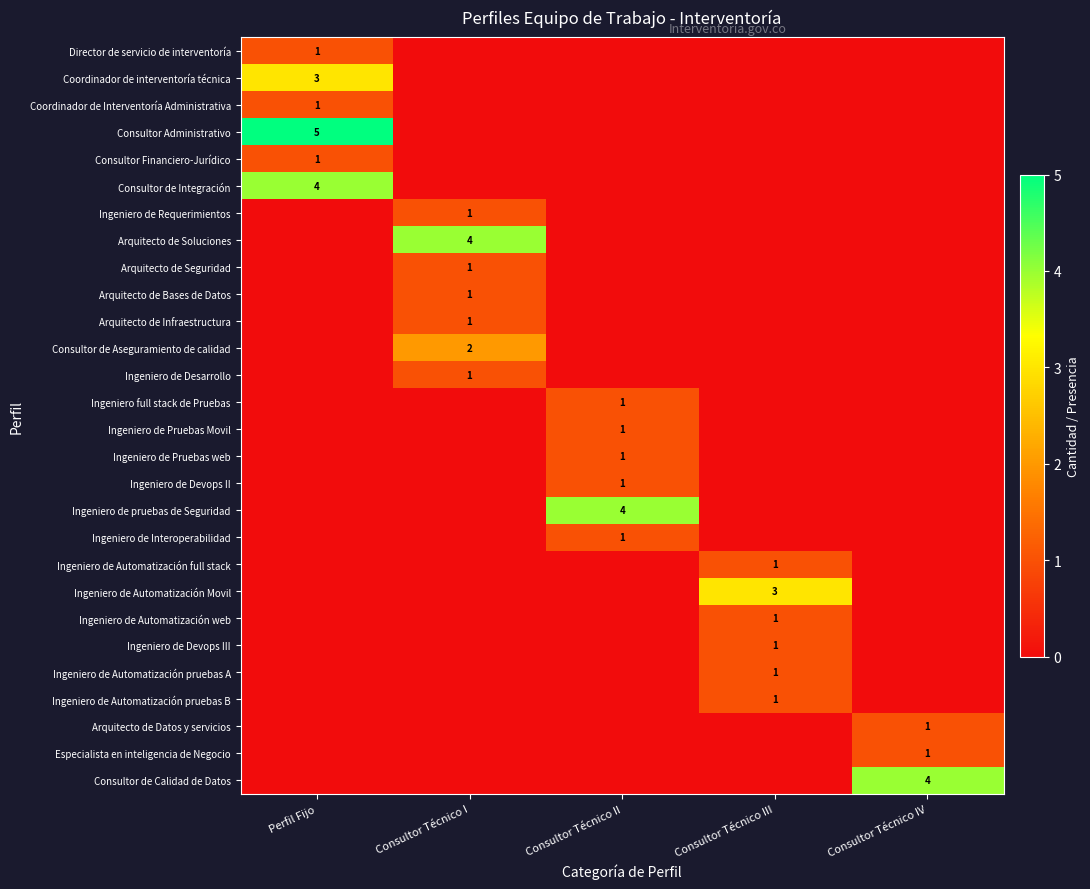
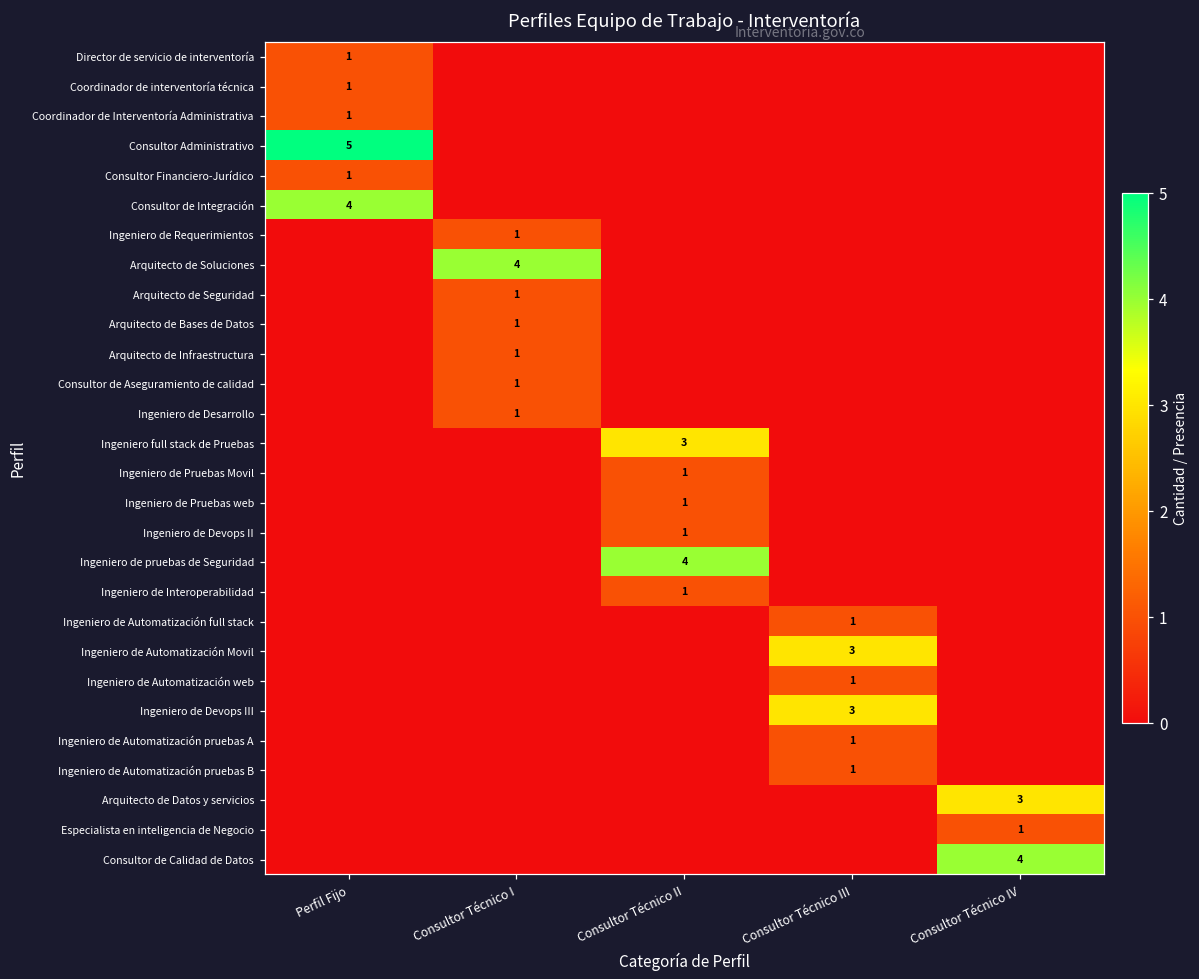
Coordinador de interventoría técnica, Perfil Fijo: 3 -> 1
Consultor de Aseguramiento de calidad, Consultor Técnico I: 2 -> 1
Ingeniero full stack de Pruebas, Consultor Técnico II: 1 -> 3
Ingeniero de Devops III, Consultor Técnico III: 1 -> 3
Arquitecto de Datos y servicios, Consultor Técnico IV: 1 -> 3
